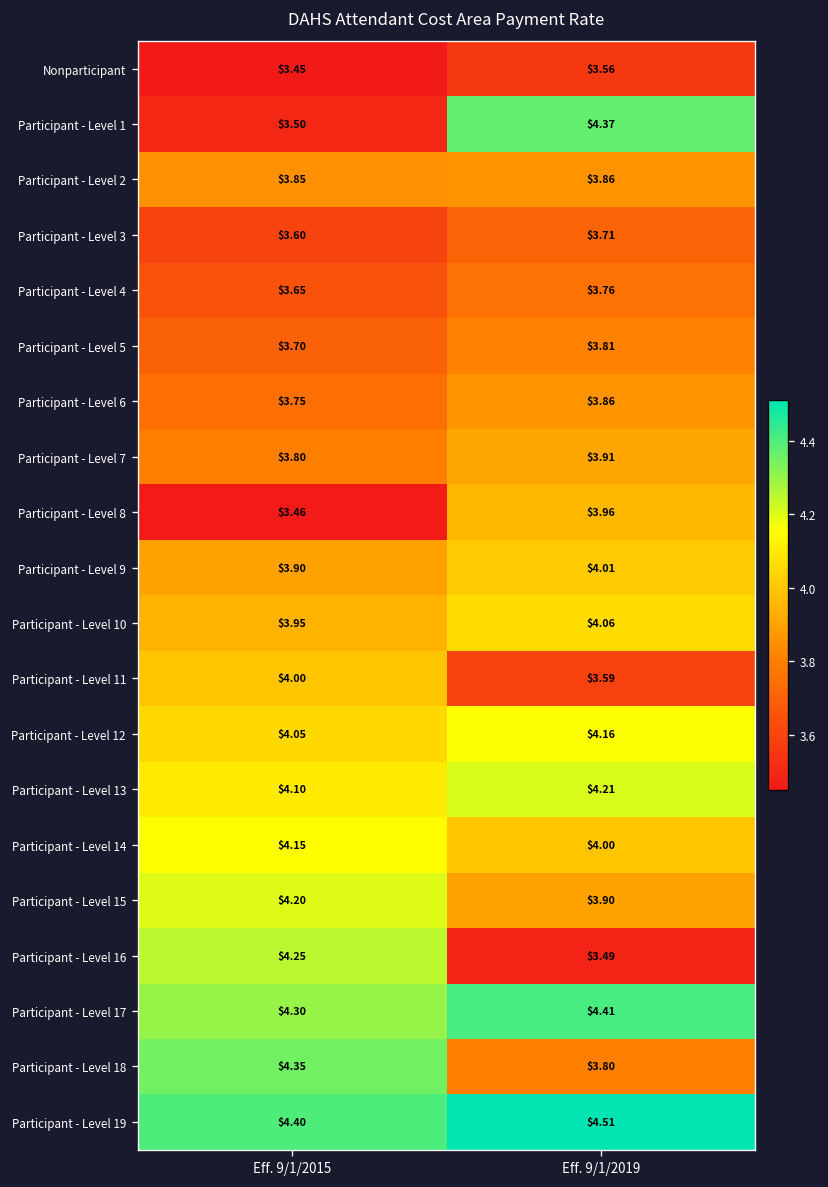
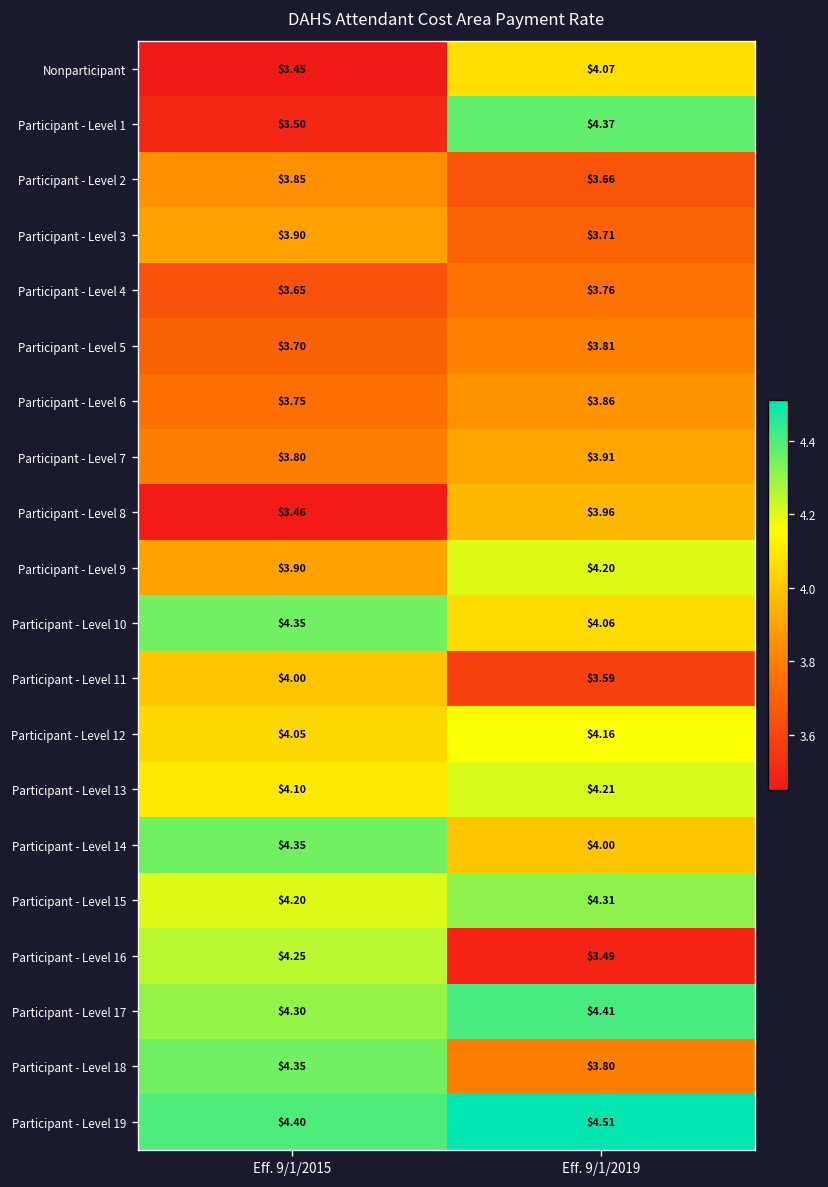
Nonparticipant, Eff. 9/1/2019: $3.56 -> $4.07
Participant - Level 2, Eff. 9/1/2019: $3.86 -> $3.66
Participant - Level 3, Eff. 9/1/2015: $3.60 -> $3.90
Participant - Level 9, Eff. 9/1/2019: $4.01 -> $4.20
Participant - Level 10, Eff. 9/1/2015: $3.95 -> $4.35
Participant - Level 14, Eff. 9/1/2015: $4.15 -> $4.35
Participant - Level 15, Eff. 9/1/2019: $3.90 -> $4.31
